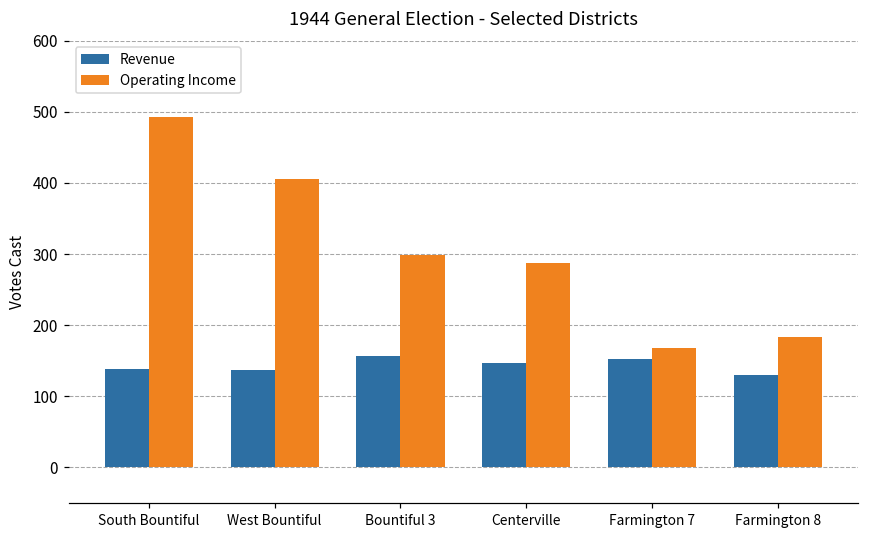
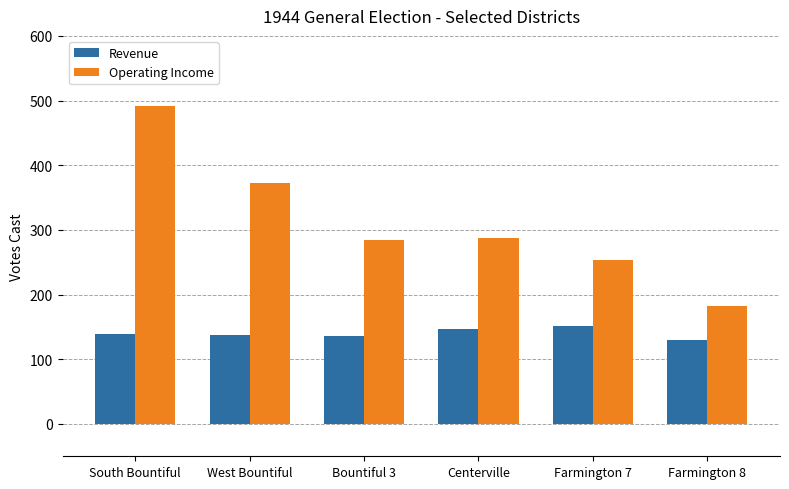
Operating Income, West Bountiful: 410 -> 370
Revenue, Bountiful 3: 160 -> 140
Operating Income, Bountiful 3: 300 -> 290
Operating Income, Farmington 7: 170 -> 250
